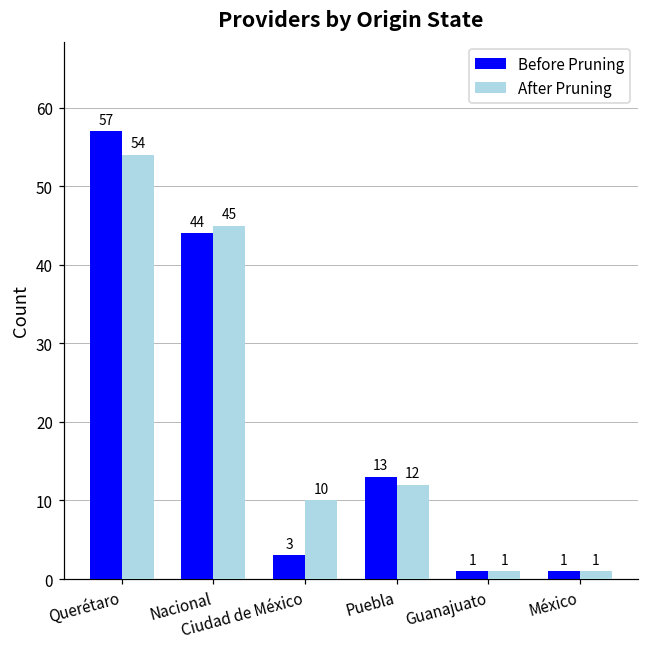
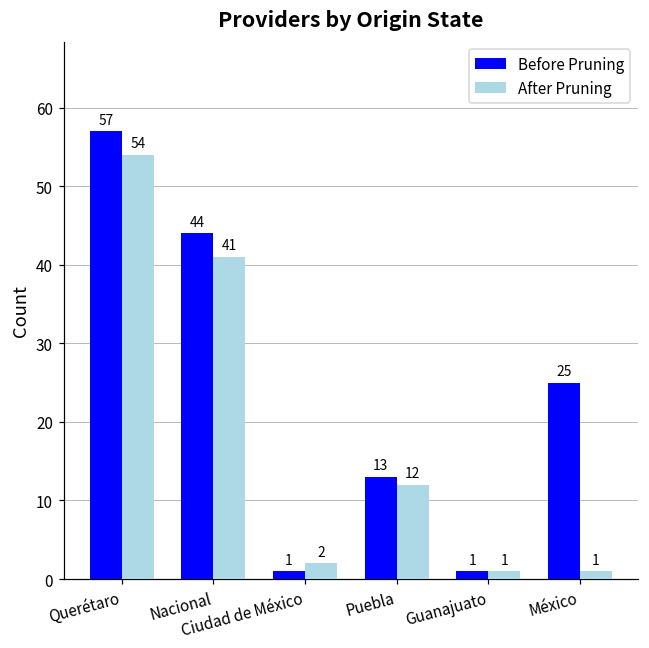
After Pruning, Nacional: 45 -> 41
Before Pruning, Ciudad de México: 3 -> 1
After Pruning, Ciudad de México: 10 -> 2
Before Pruning, México: 1 -> 25
